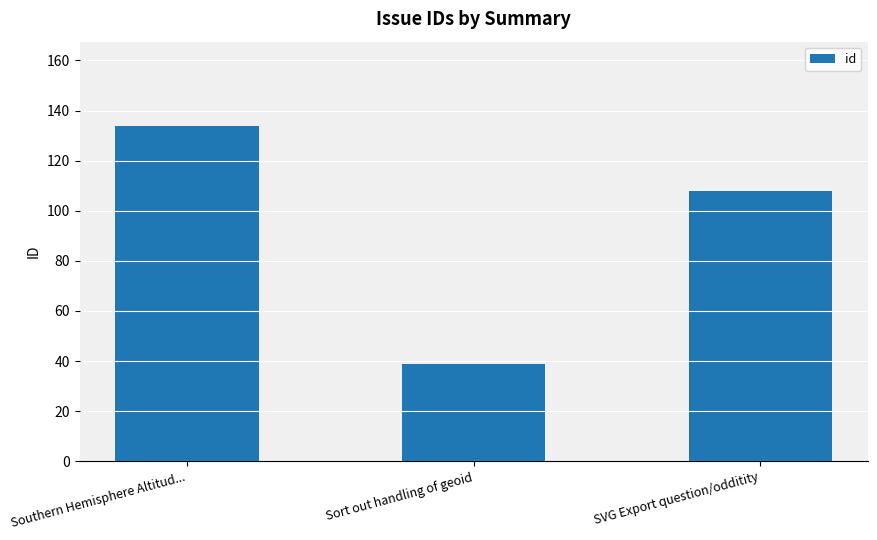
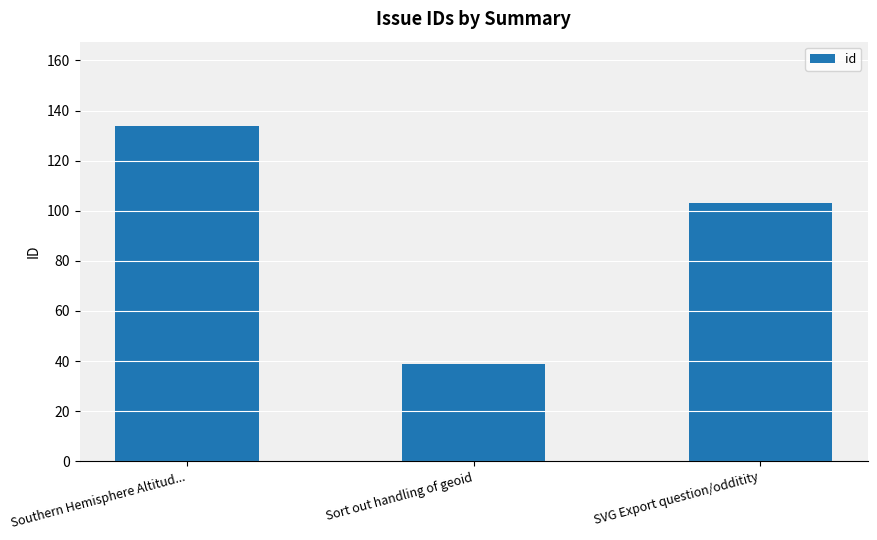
SVG Export question/odditity: 108 -> 103
